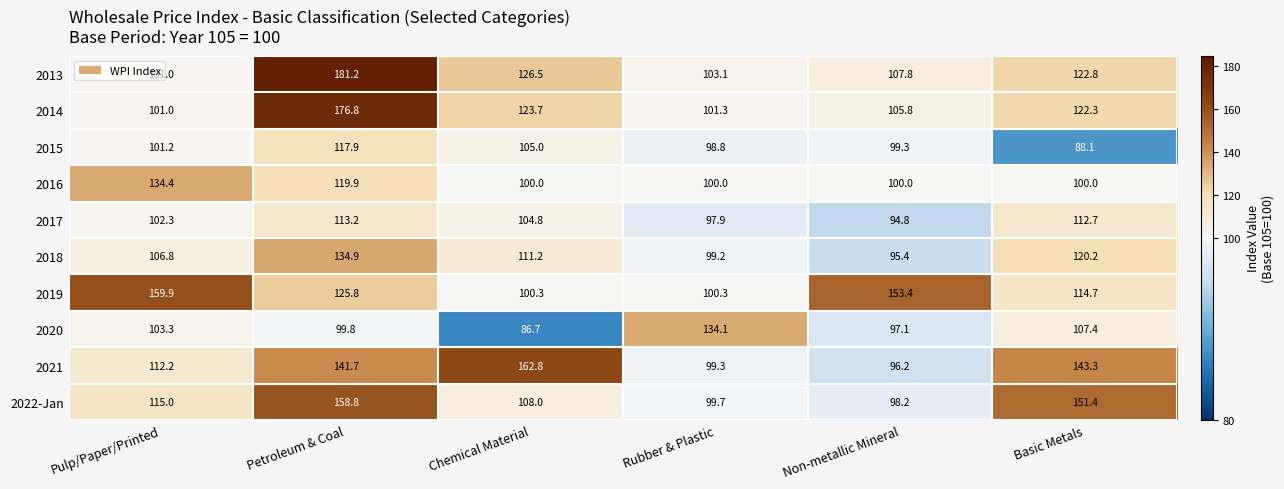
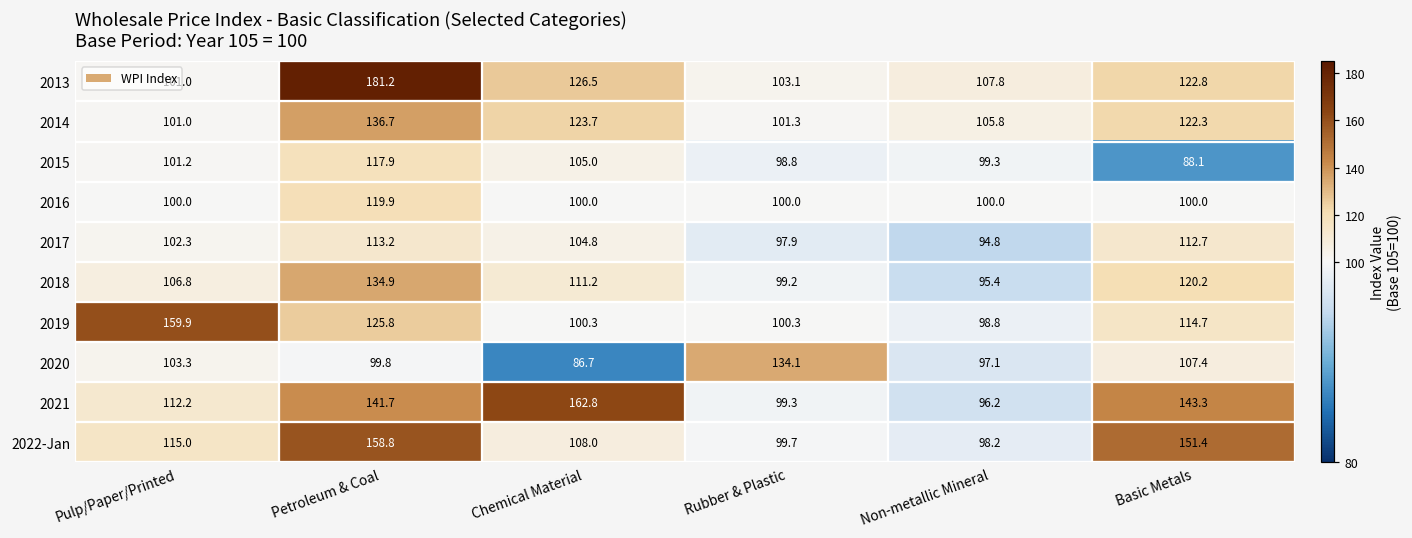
2014, Petroleum & Coal: 176.8 -> 136.7
2016, Pulp/Paper/Printed: 134.4 -> 100.0
2019, Non-metallic Mineral: 153.4 -> 98.8
